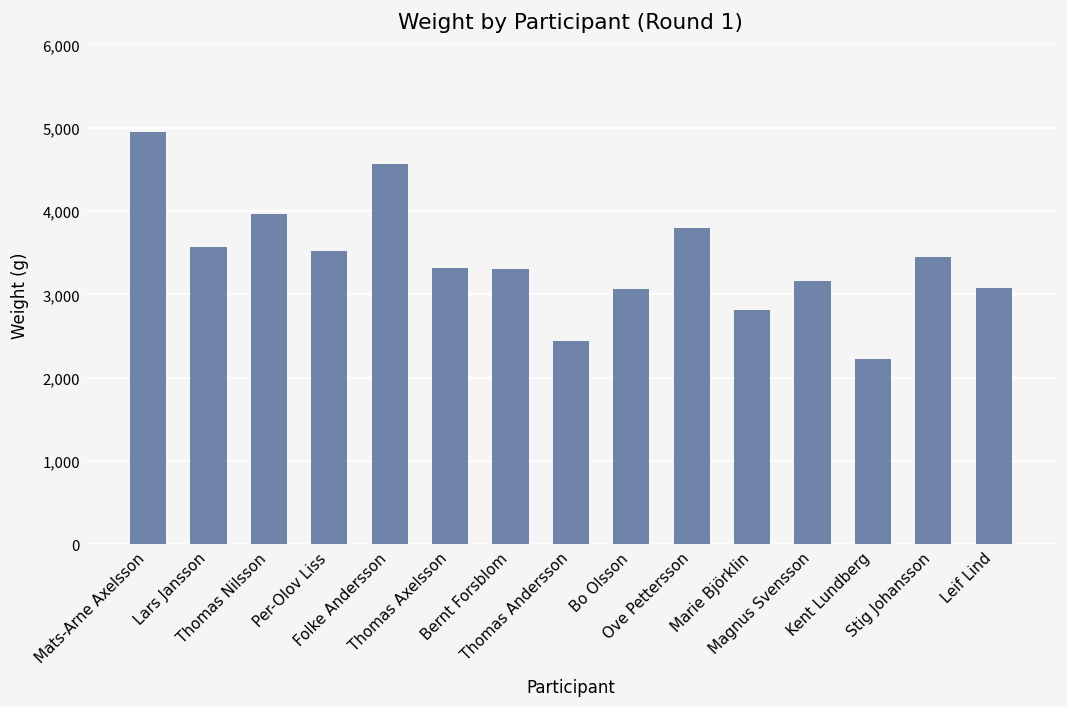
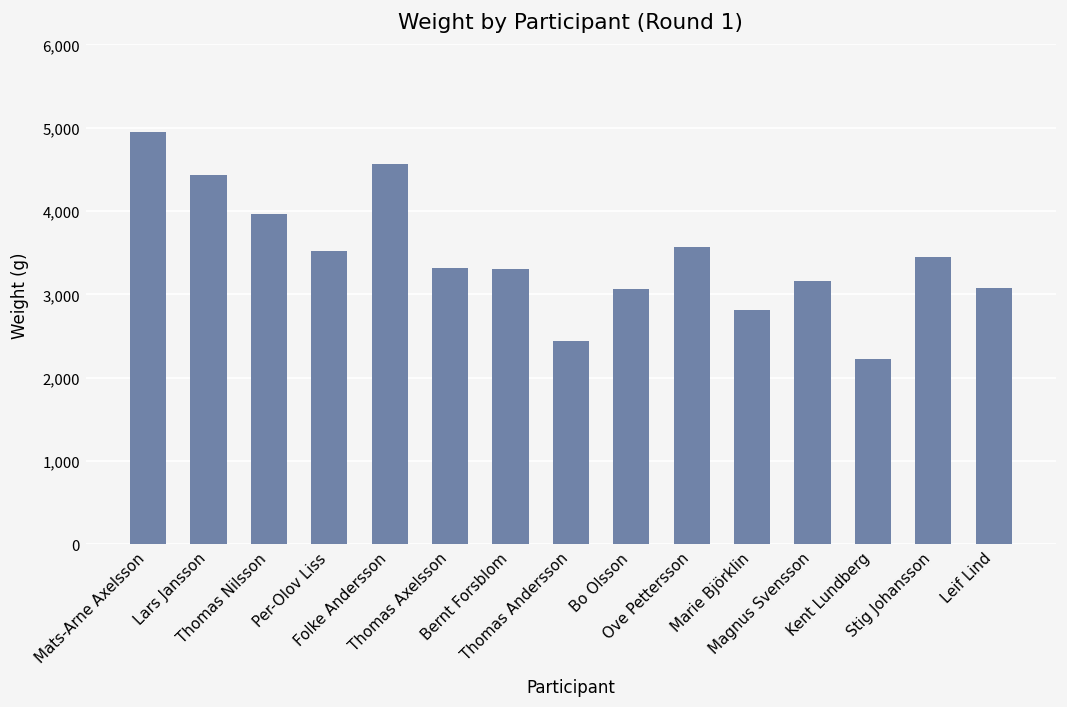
Lars Jansson: 3,600 -> 4,400
Ove Pettersson: 3,800 -> 3,600
